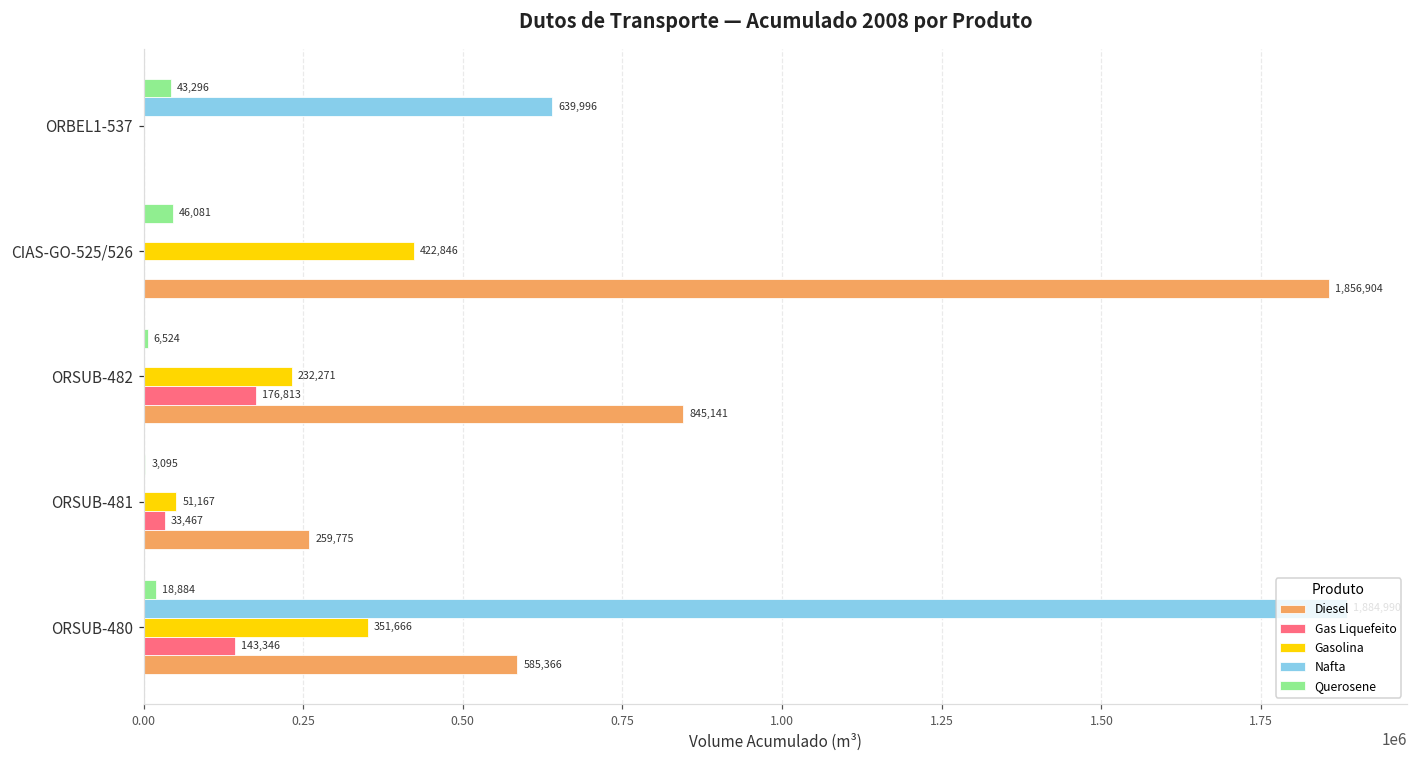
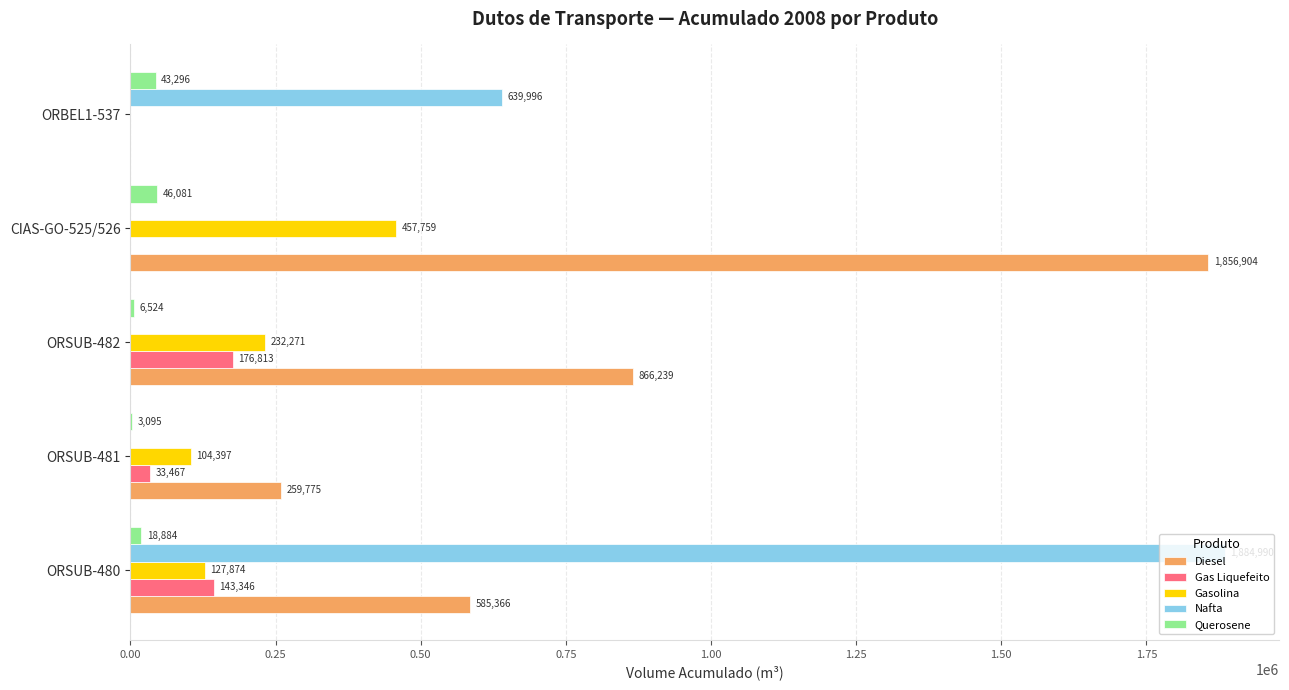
Gasolina, CIAS-GO-525/526: 422,846 -> 457,759
Diesel, ORSUB-482: 845,141 -> 866,239
Gasolina, ORSUB-481: 51,167 -> 104,397
Gasolina, ORSUB-480: 351,666 -> 127,874
